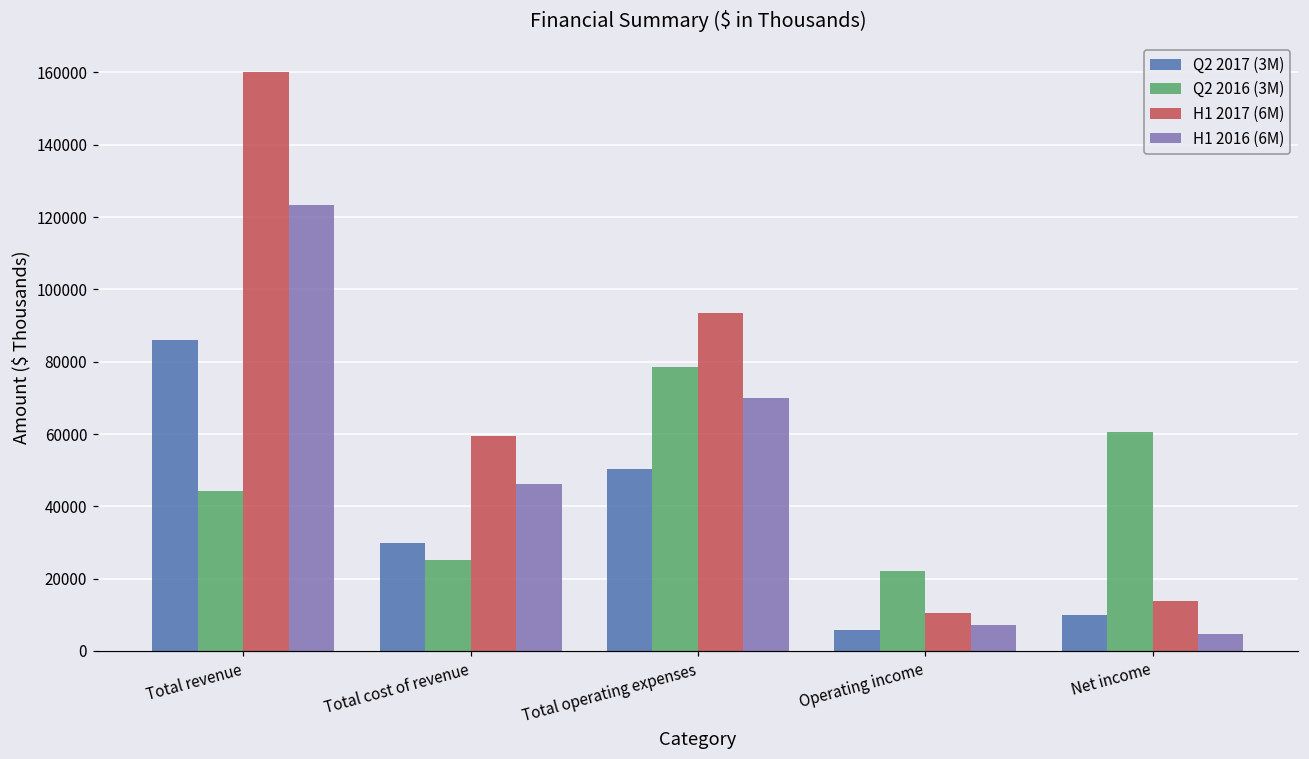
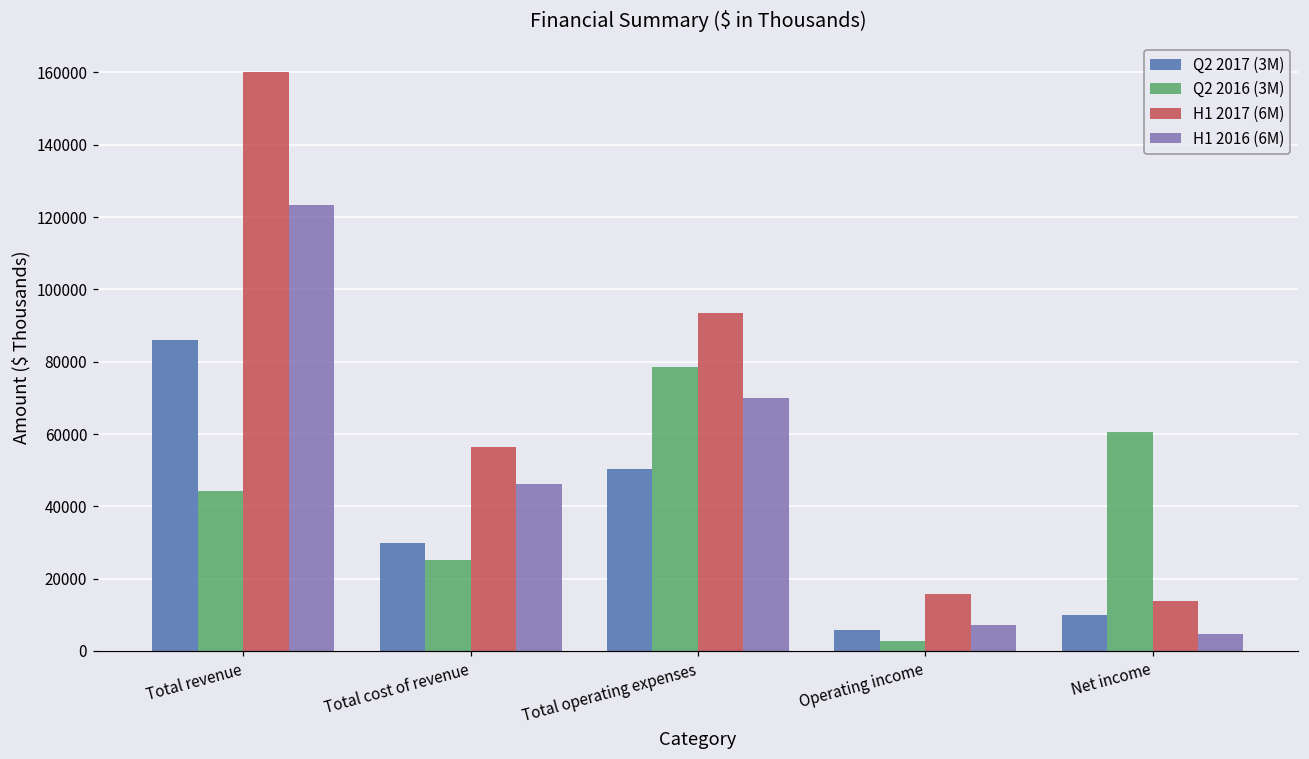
H1 2017 (6M), Total cost of revenue: 59000 -> 56000
Q2 2016 (3M), Operating income: 22000 -> 3000
H1 2017 (6M), Operating income: 10000 -> 16000
